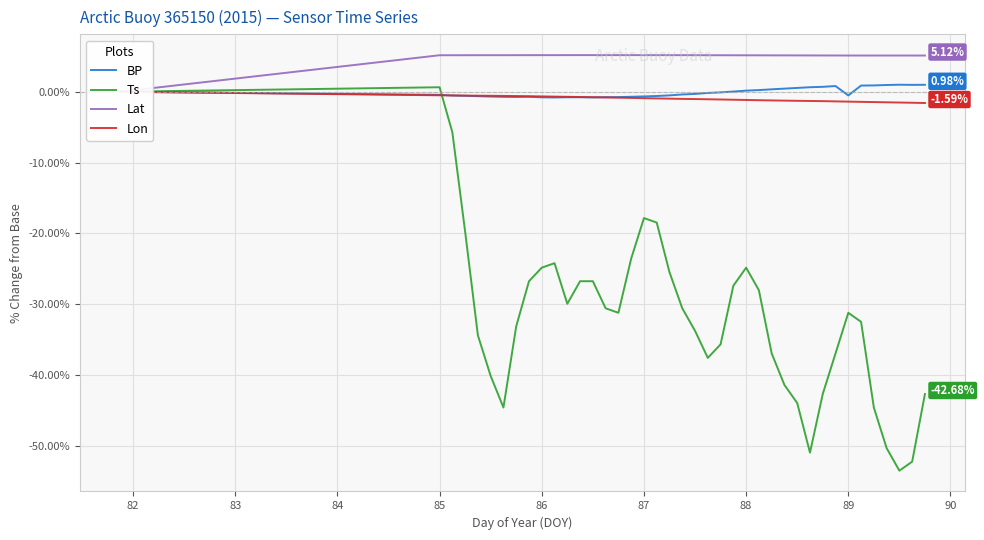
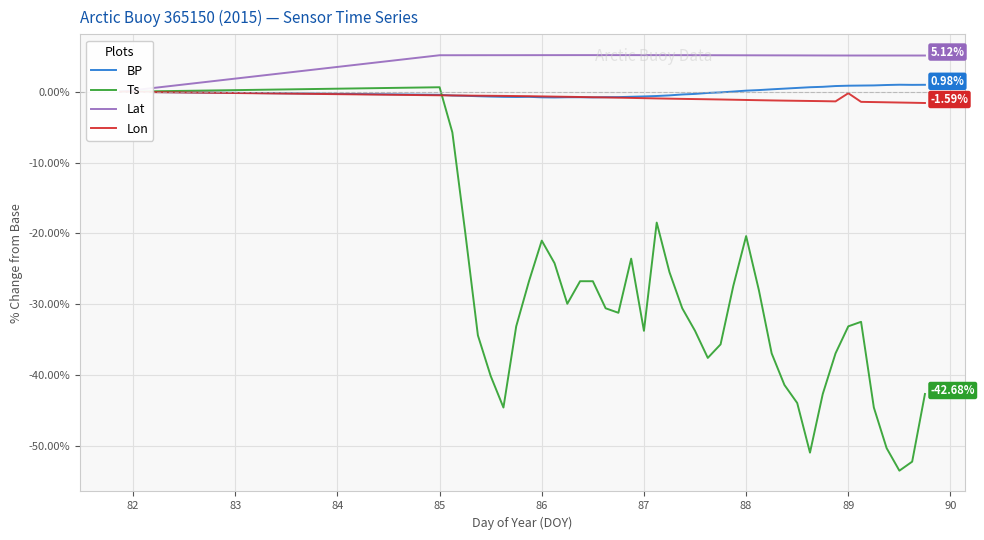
Ts, 86: -25% -> -21%
Ts, 87: -18% -> -34%
Ts, 88: -25% -> -20%
BP, 89: -1% -> 1%
Ts, 89: -31% -> -33%
Lon, 89: -1% -> 0%
